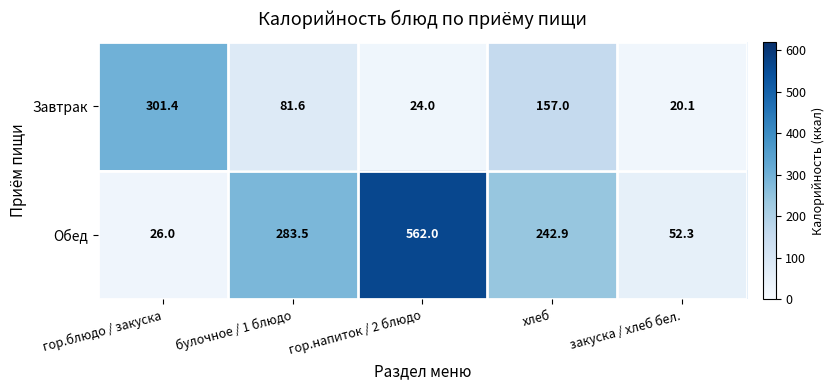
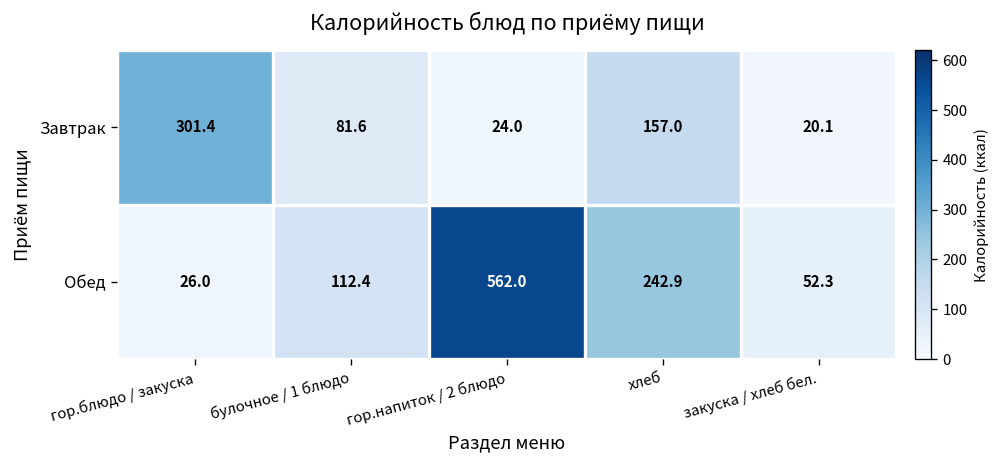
Обед, булочное / 1 блюдо: 283.5 -> 112.4
